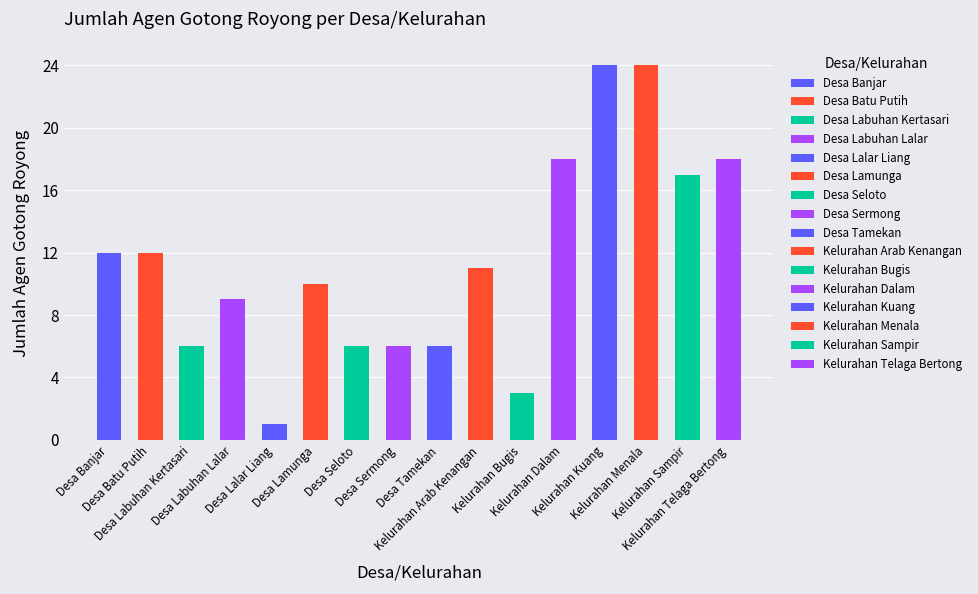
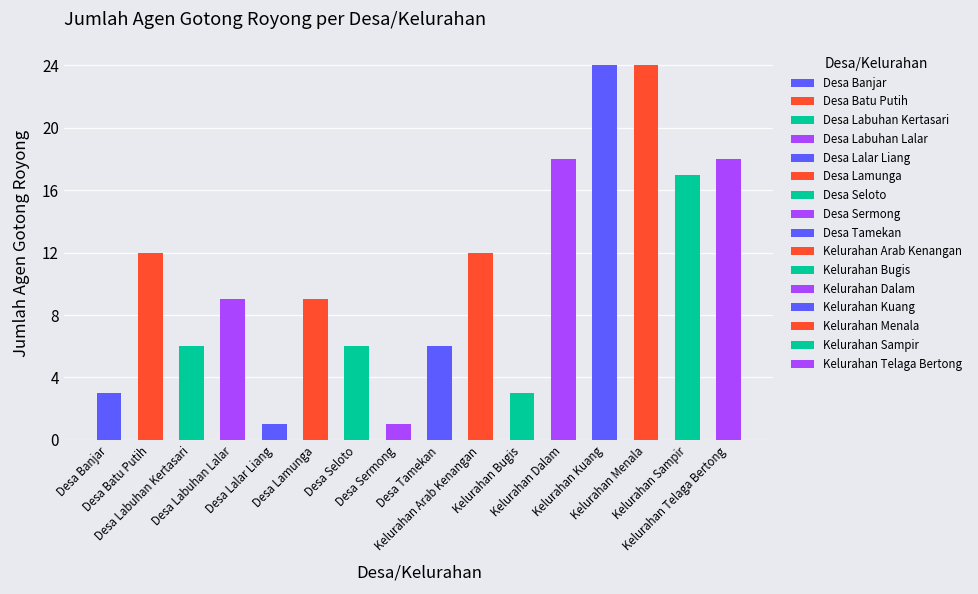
Desa Banjar: 12 -> 3
Desa Lamunga: 10 -> 9
Desa Sermong: 6 -> 1
Kelurahan Arab Kenangan: 11 -> 12
